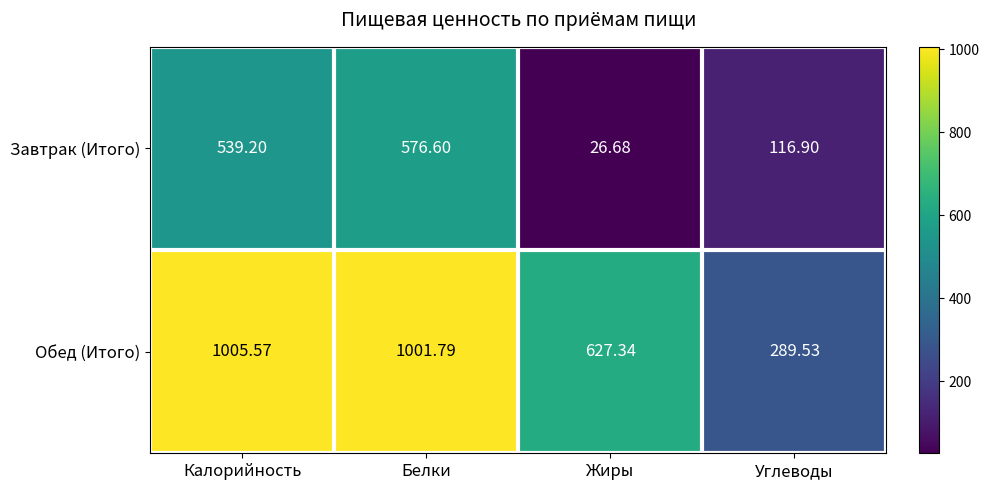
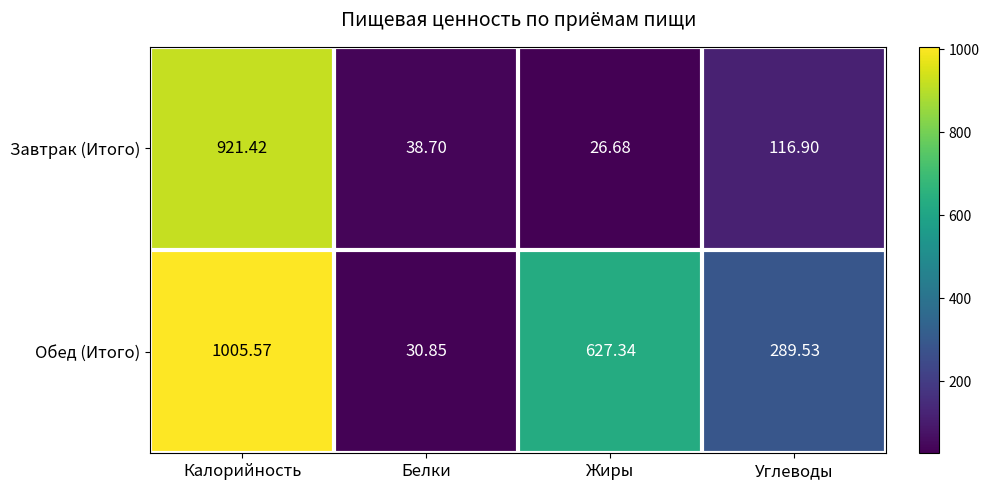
Завтрак (Итого), Калорийность: 539.20 -> 921.42
Завтрак (Итого), Белки: 576.60 -> 38.70
Обед (Итого), Белки: 1001.79 -> 30.85
